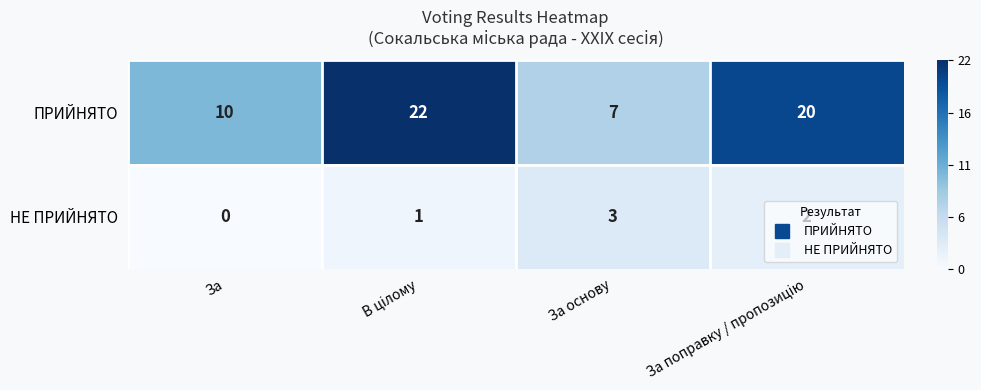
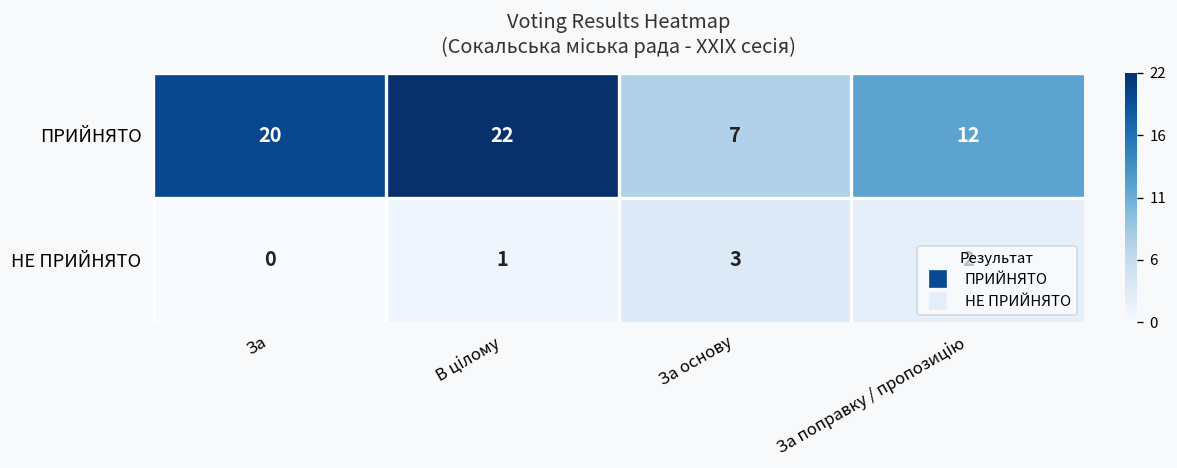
ПРИЙНЯТО, За: 10 -> 20
ПРИЙНЯТО, За поправку / пропозицію: 20 -> 12
